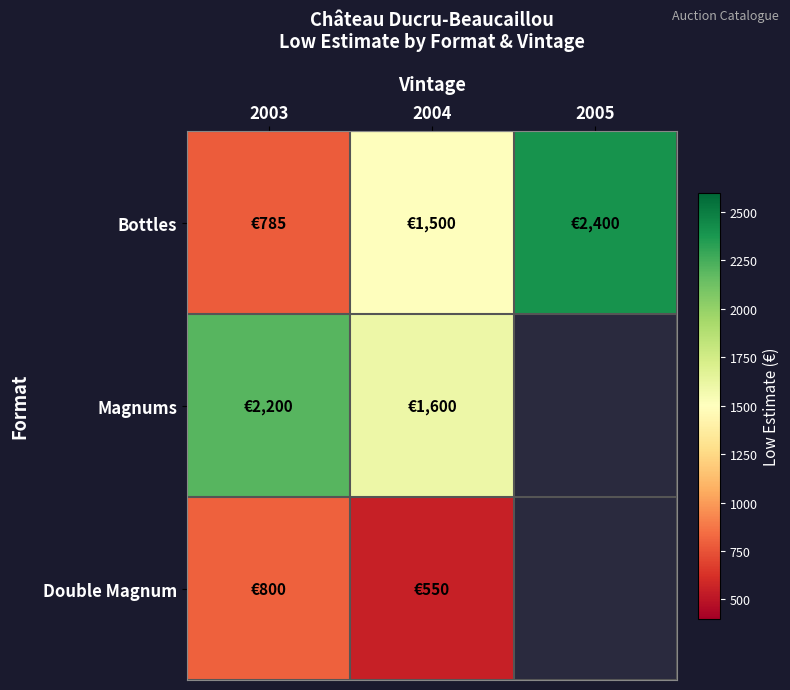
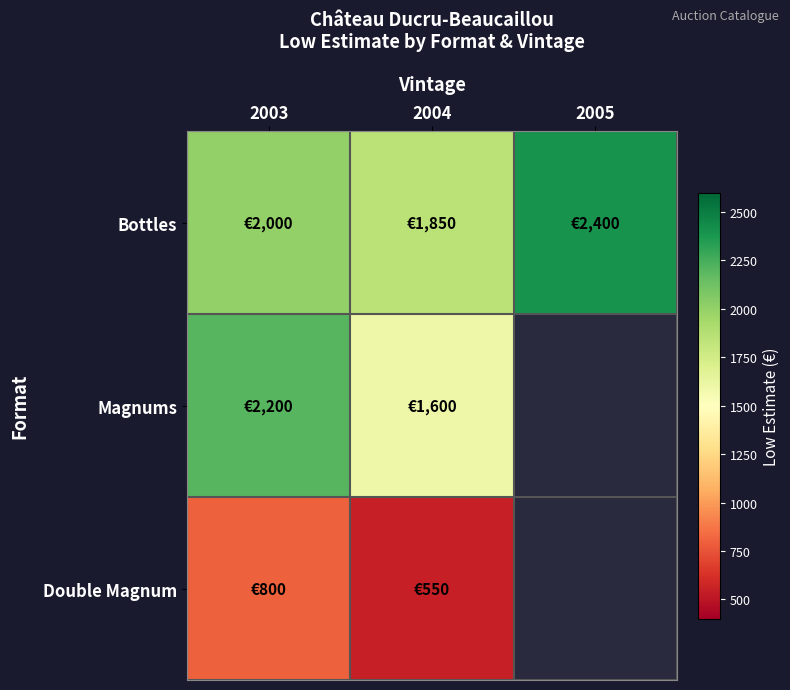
Bottles, 2003: €785 -> €2,000
Bottles, 2004: €1,500 -> €1,850
